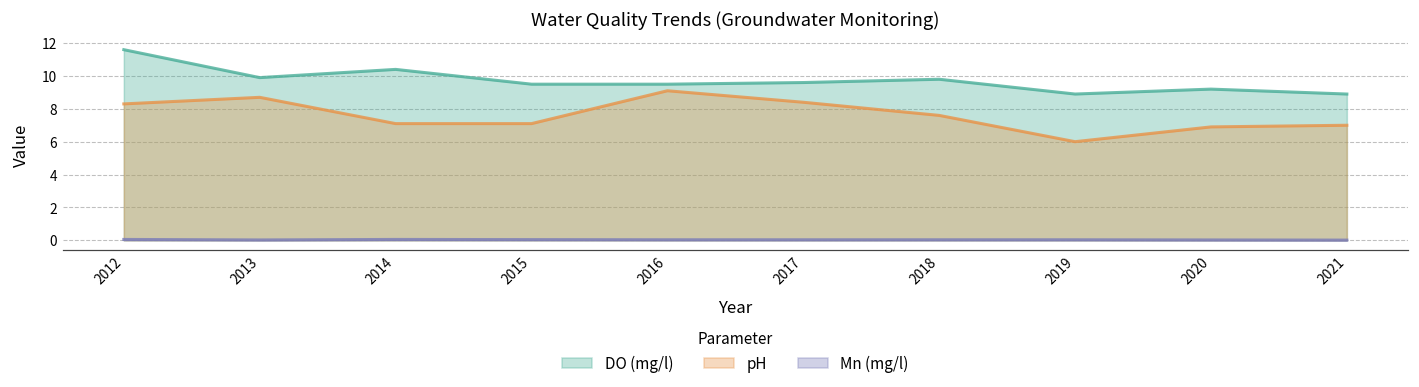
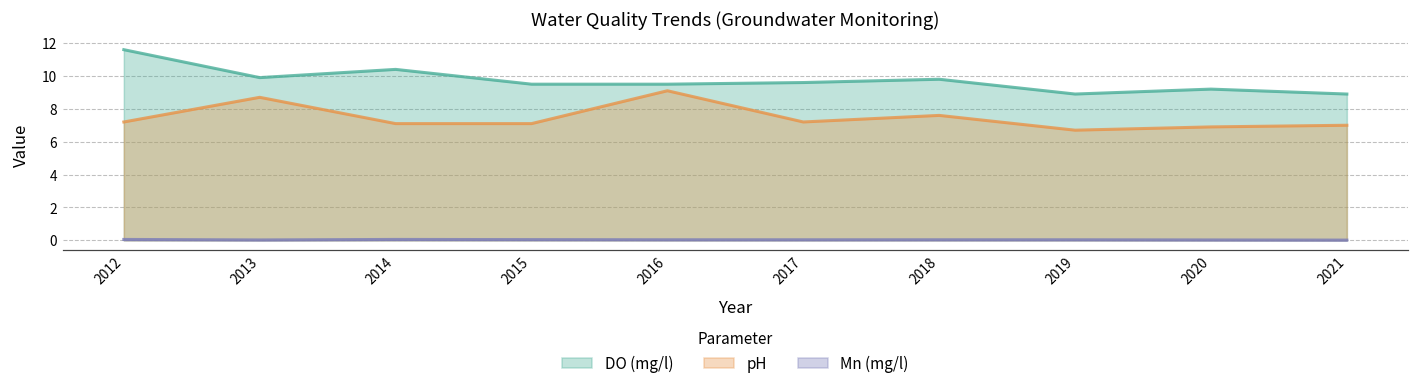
pH, 2012: 8.3 -> 7.2
pH, 2017: 8.4 -> 7.2
pH, 2019: 6.0 -> 6.7
